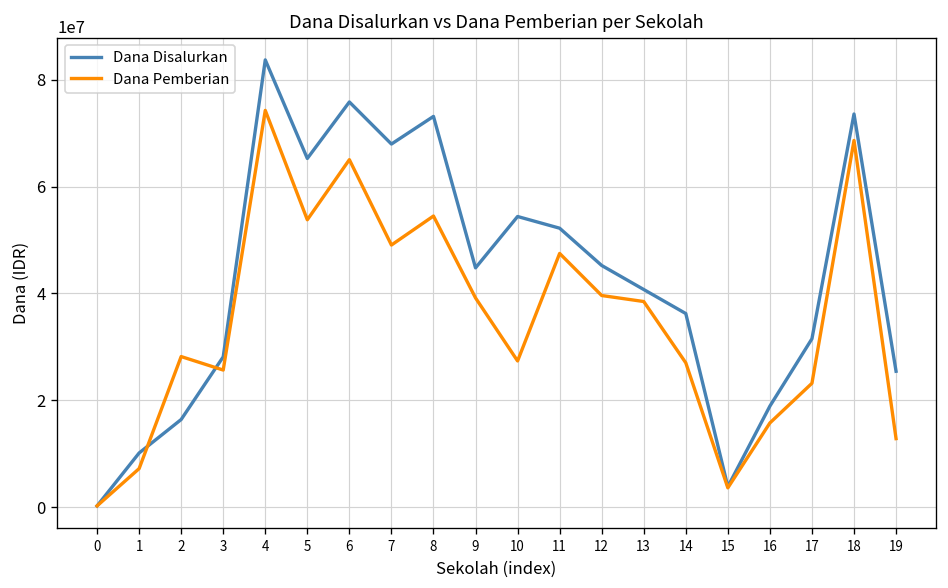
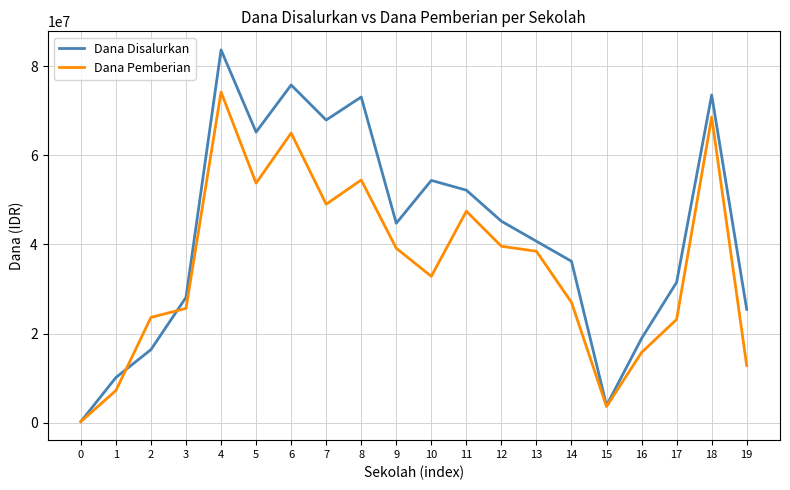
Dana Pemberian, 2: 28000000 -> 24000000
Dana Pemberian, 10: 27000000 -> 33000000
